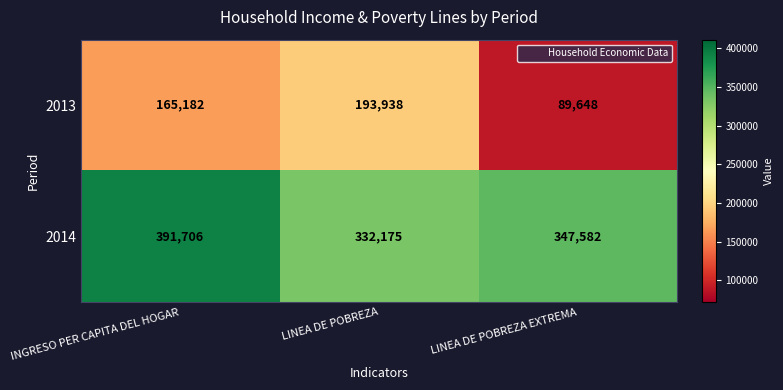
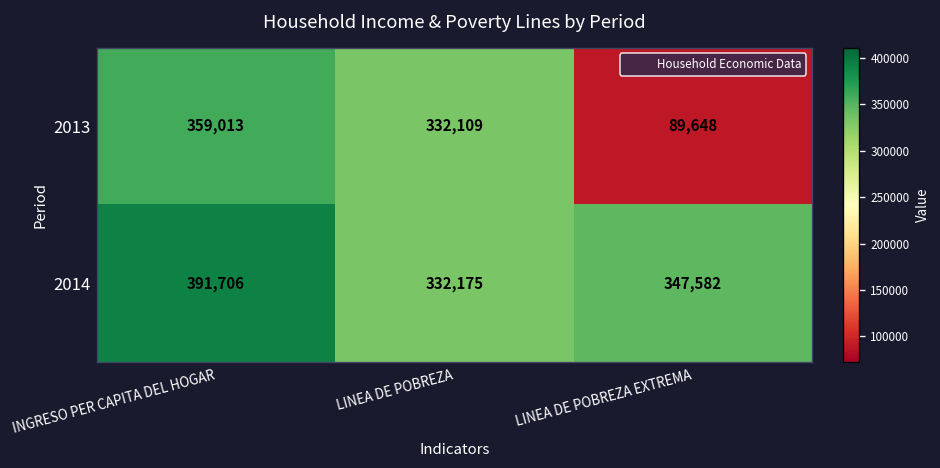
2013, INGRESO PER CAPITA DEL HOGAR: 165,182 -> 359,013
2013, LINEA DE POBREZA: 193,938 -> 332,109
